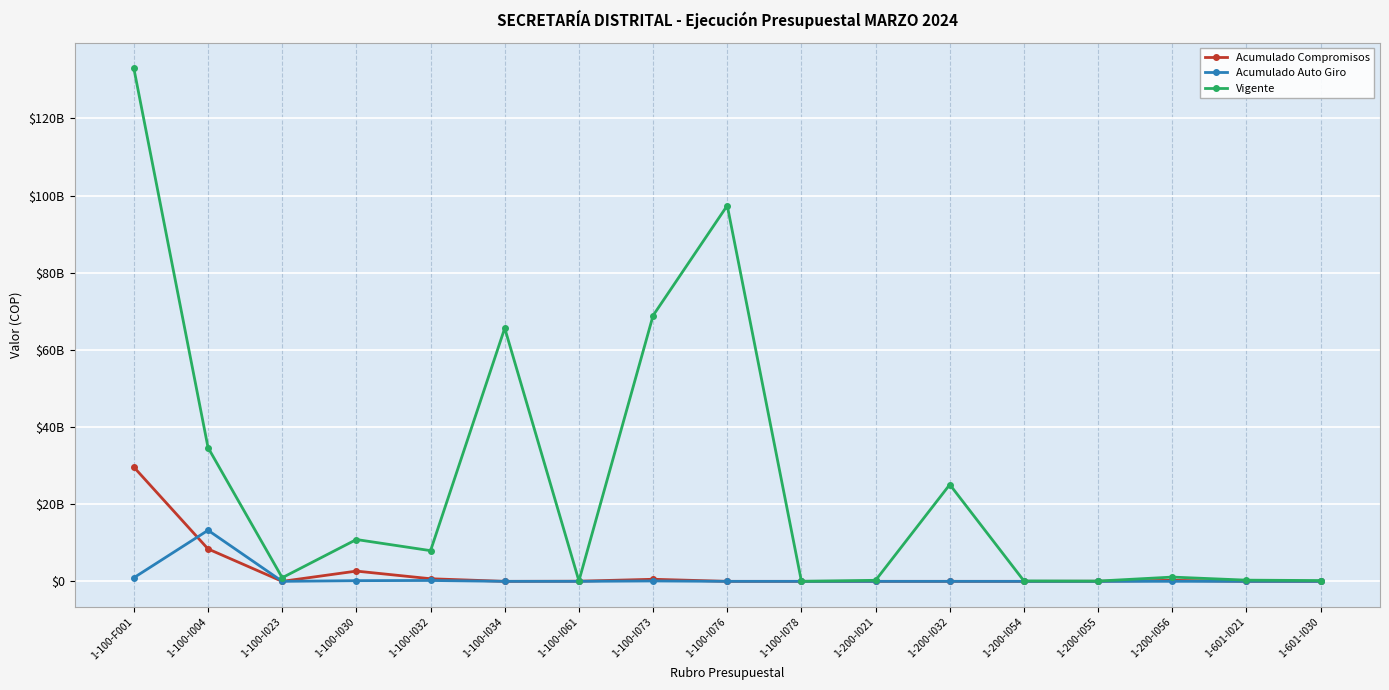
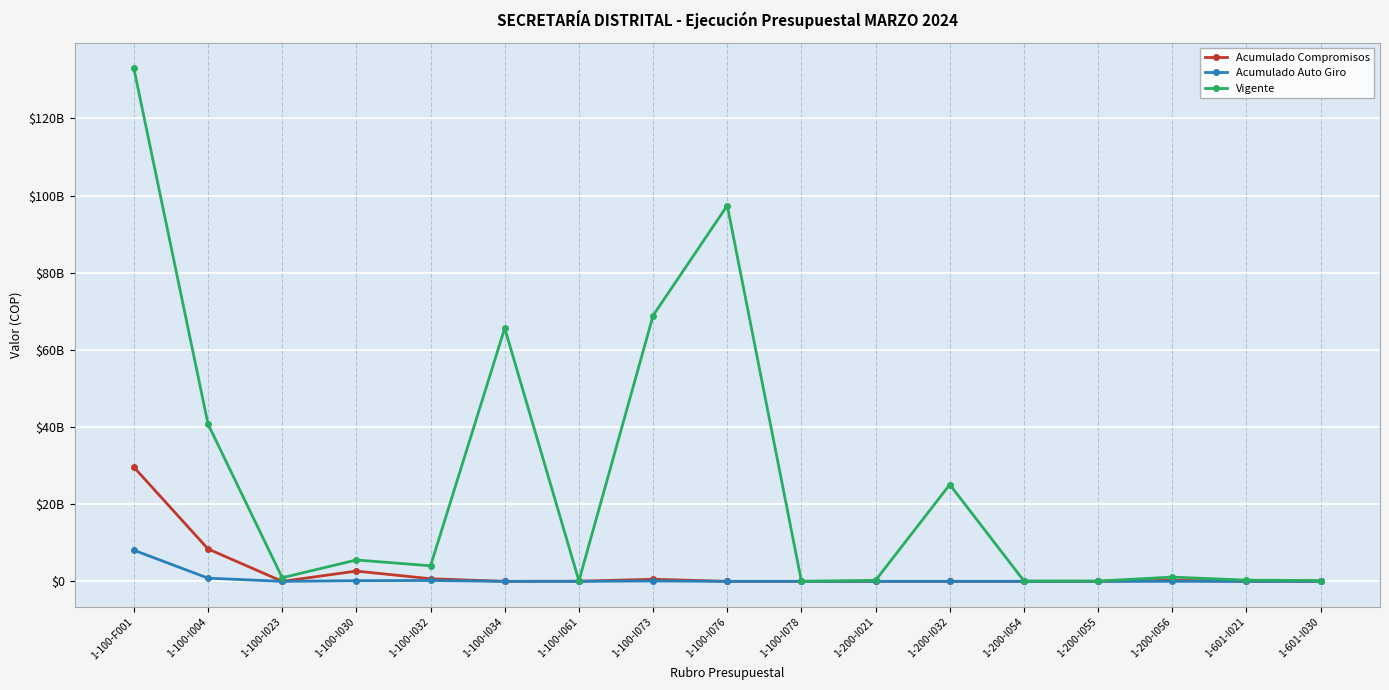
Acumulado Auto Giro, 1-100-F001: $1000000000 -> $8000000000
Acumulado Auto Giro, 1-100-I004: $13000000000 -> $1000000000
Vigente, 1-100-I004: $35000000000 -> $41000000000
Vigente, 1-100-I030: $11000000000 -> $6000000000
Vigente, 1-100-I032: $8000000000 -> $4000000000
